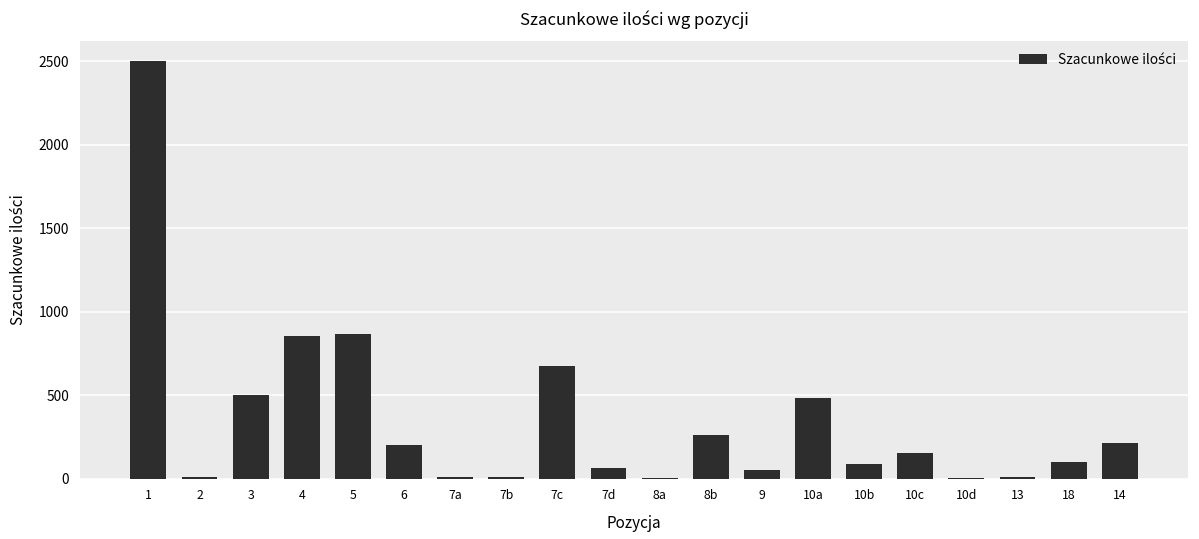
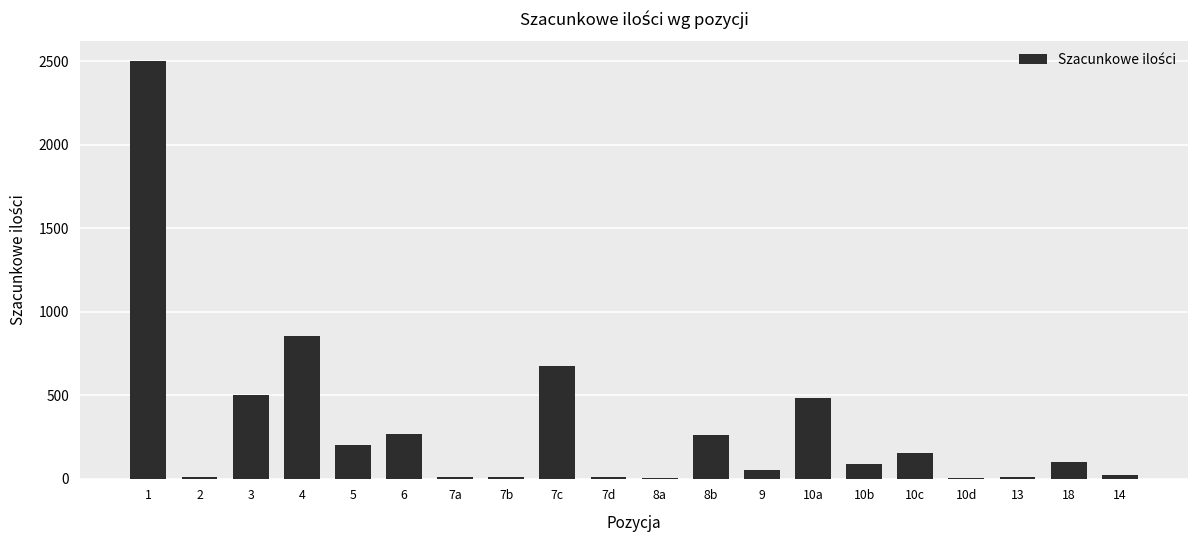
5: 870 -> 200
6: 200 -> 270
7d: 70 -> 10
14: 210 -> 20
